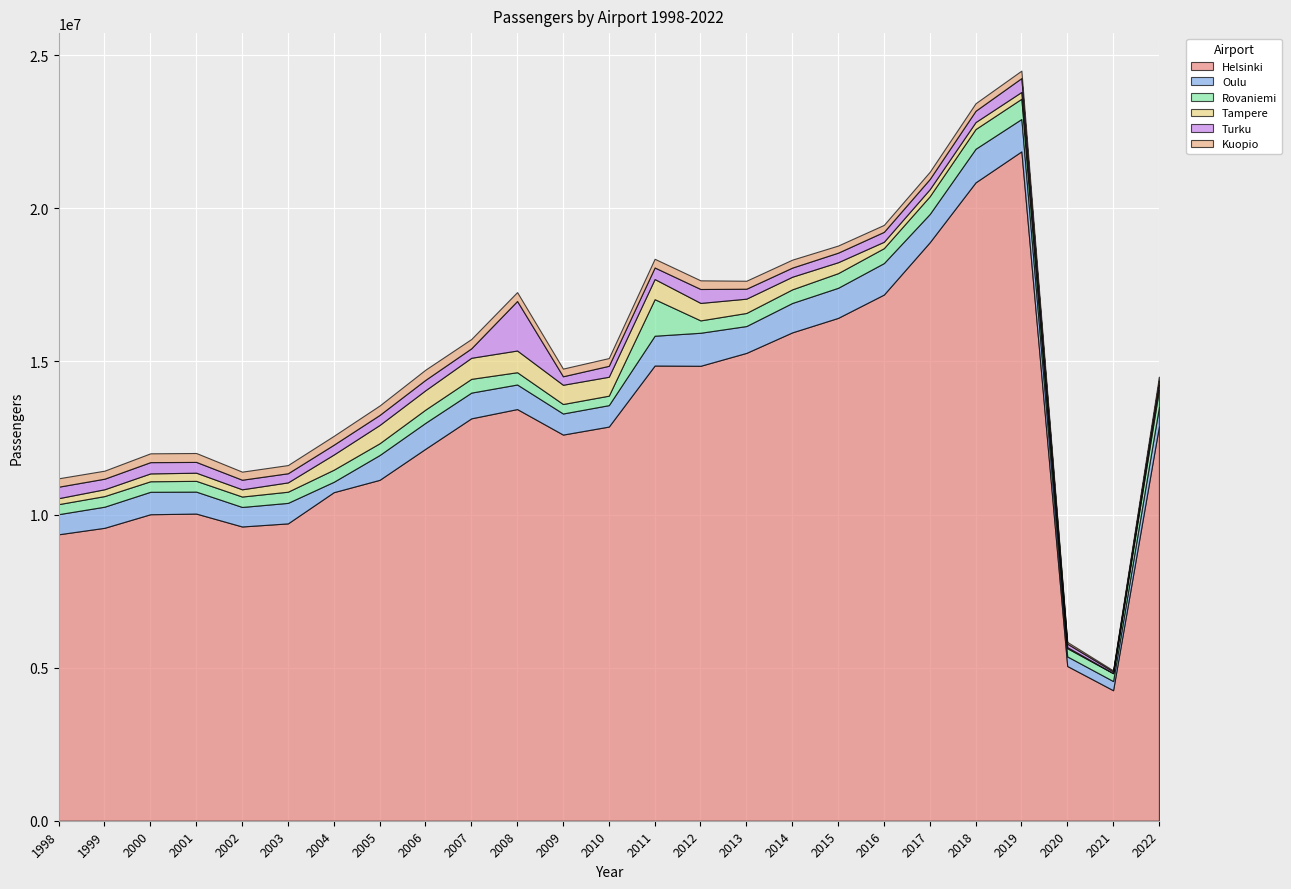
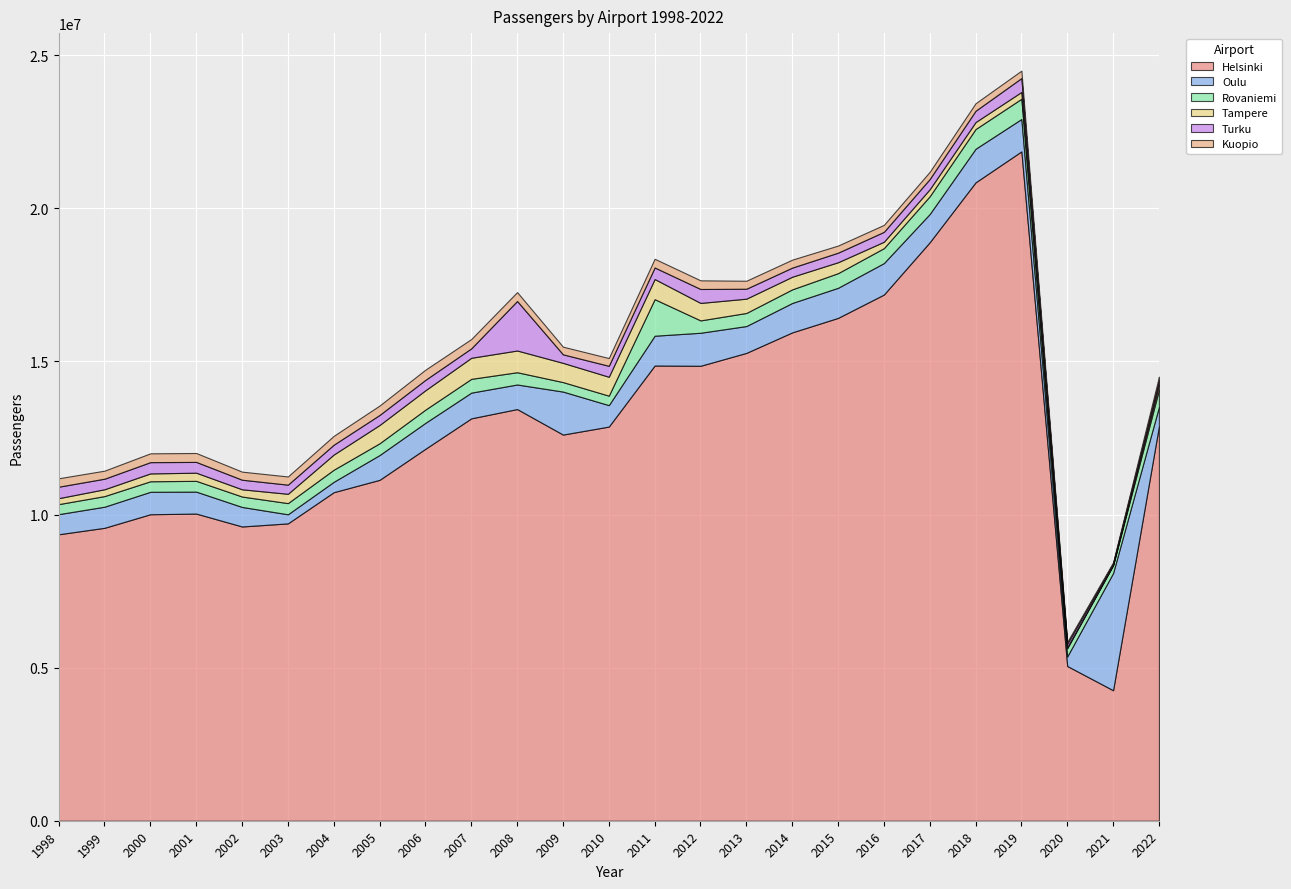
Oulu, 2003: 700000 -> 300000
Oulu, 2009: 700000 -> 1400000
Oulu, 2021: 300000 -> 3800000
